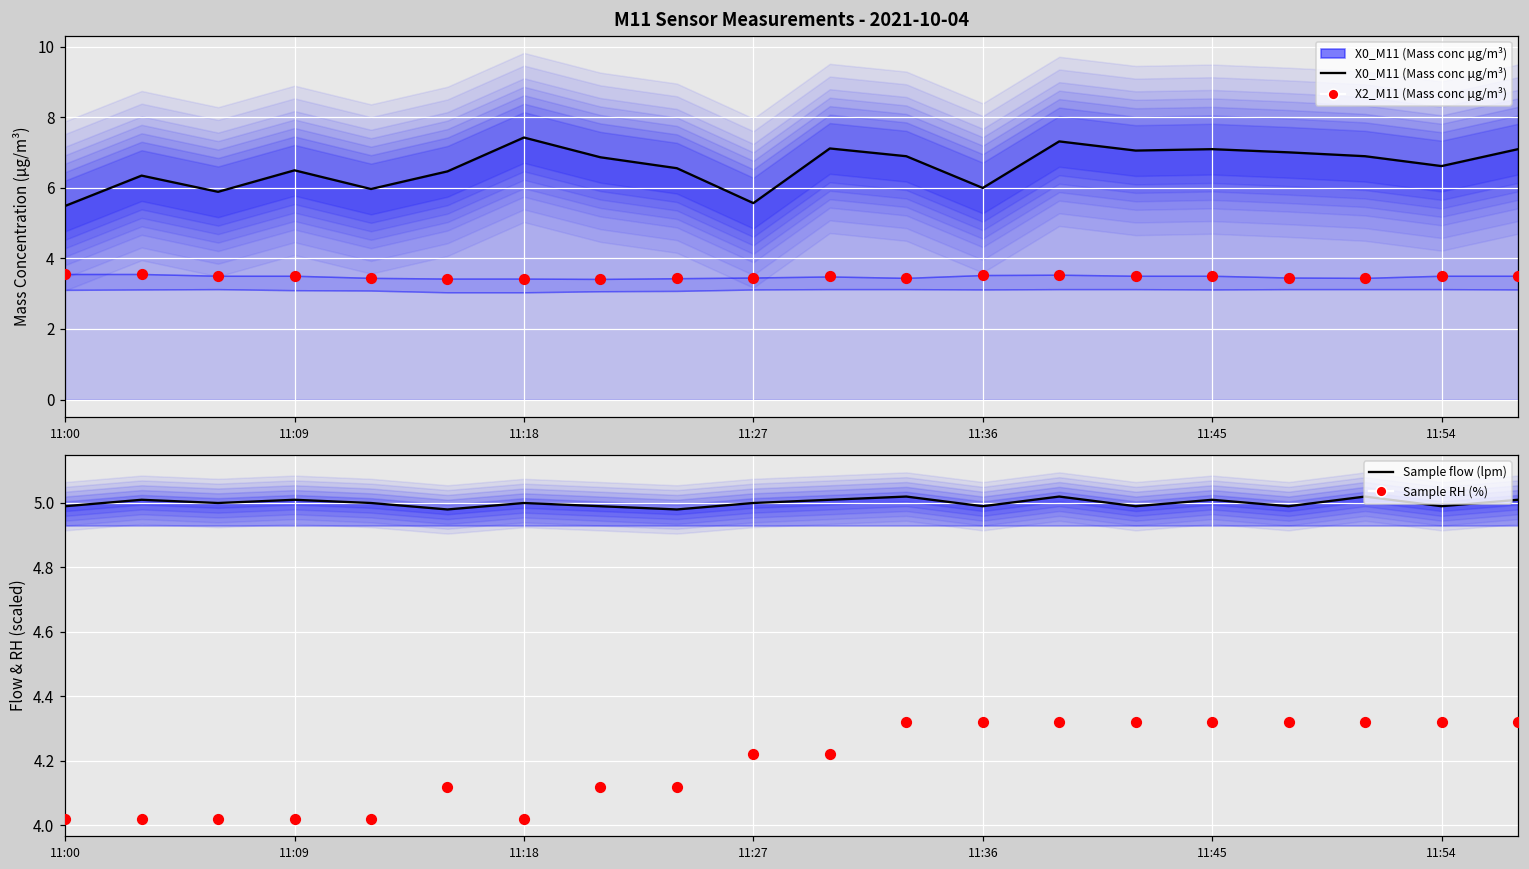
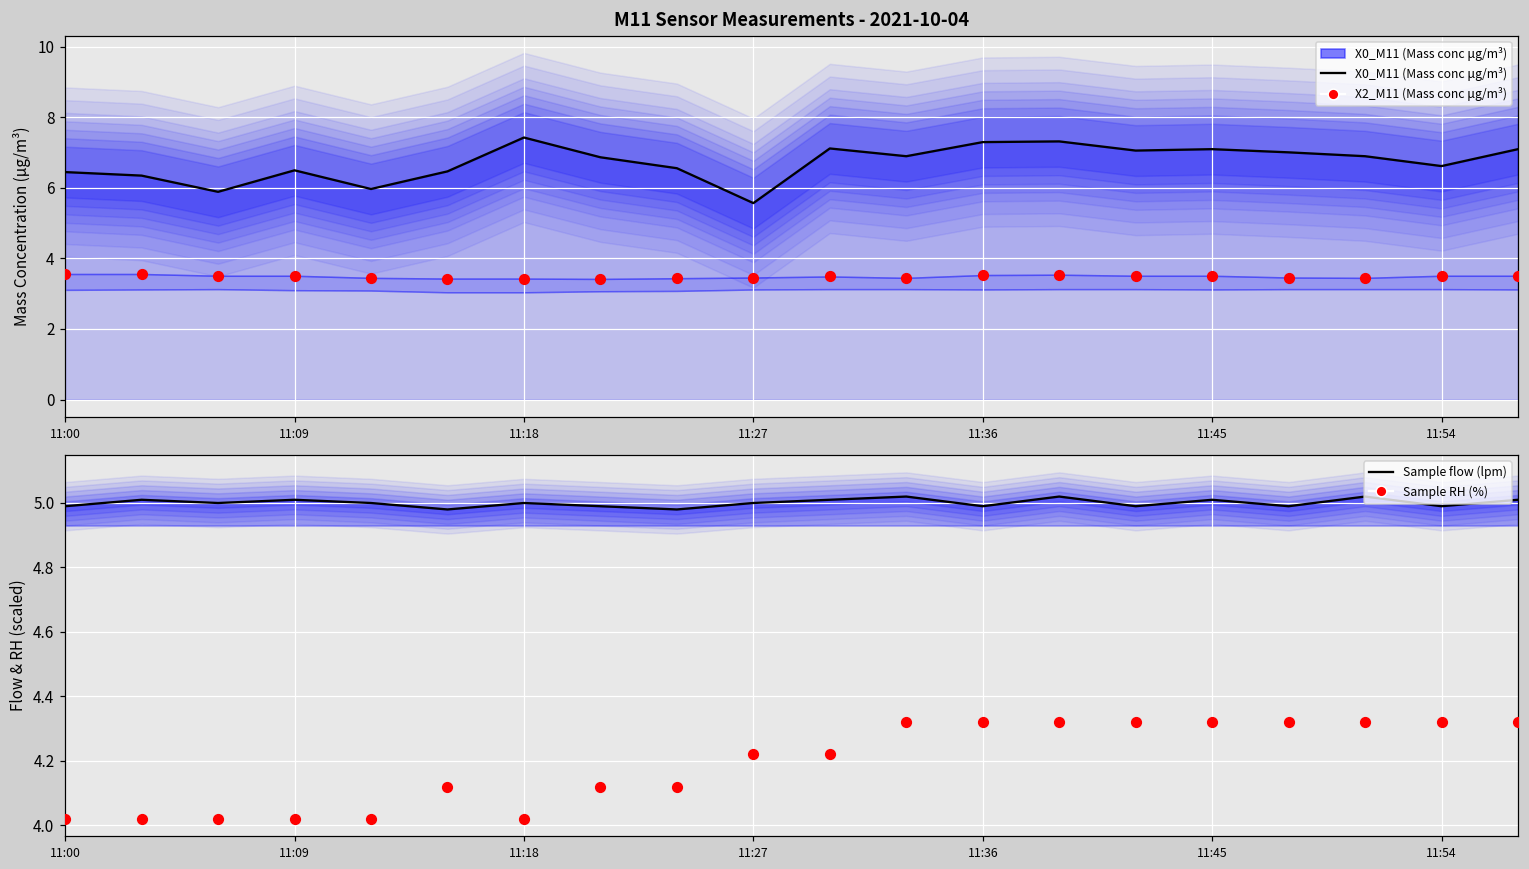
M11 Sensor Measurements - 2021-10-04, X0_M11 (Mass conc μg/m³), 11:00: 5.5 -> 6.5
M11 Sensor Measurements - 2021-10-04, X0_M11 (Mass conc μg/m³), 11:36: 6.0 -> 7.3
